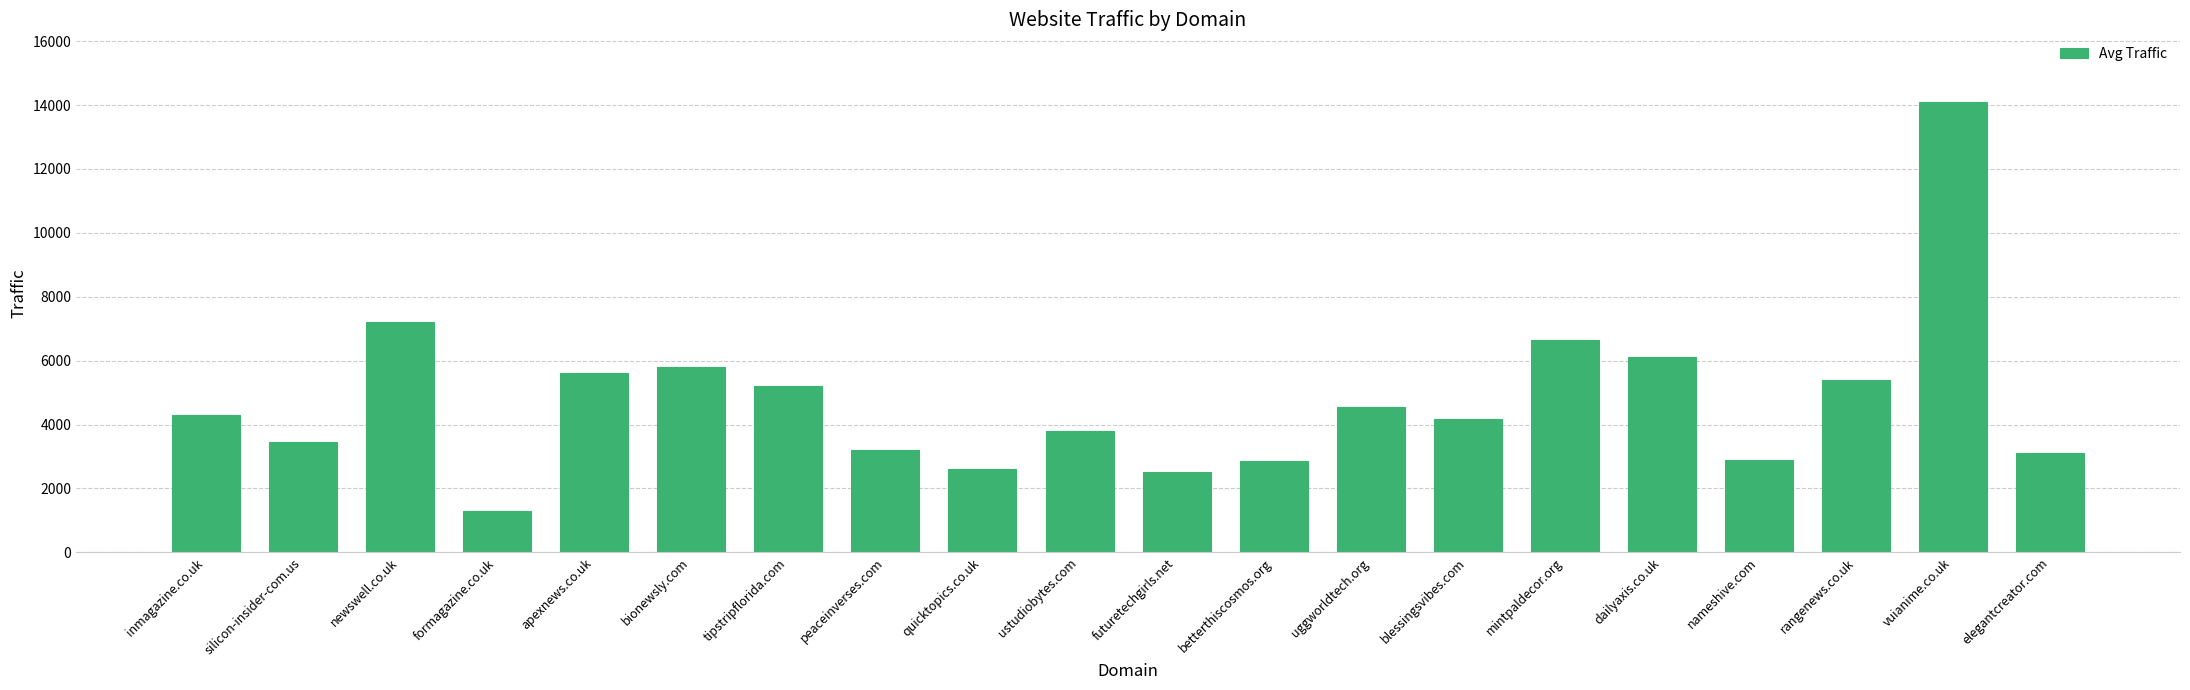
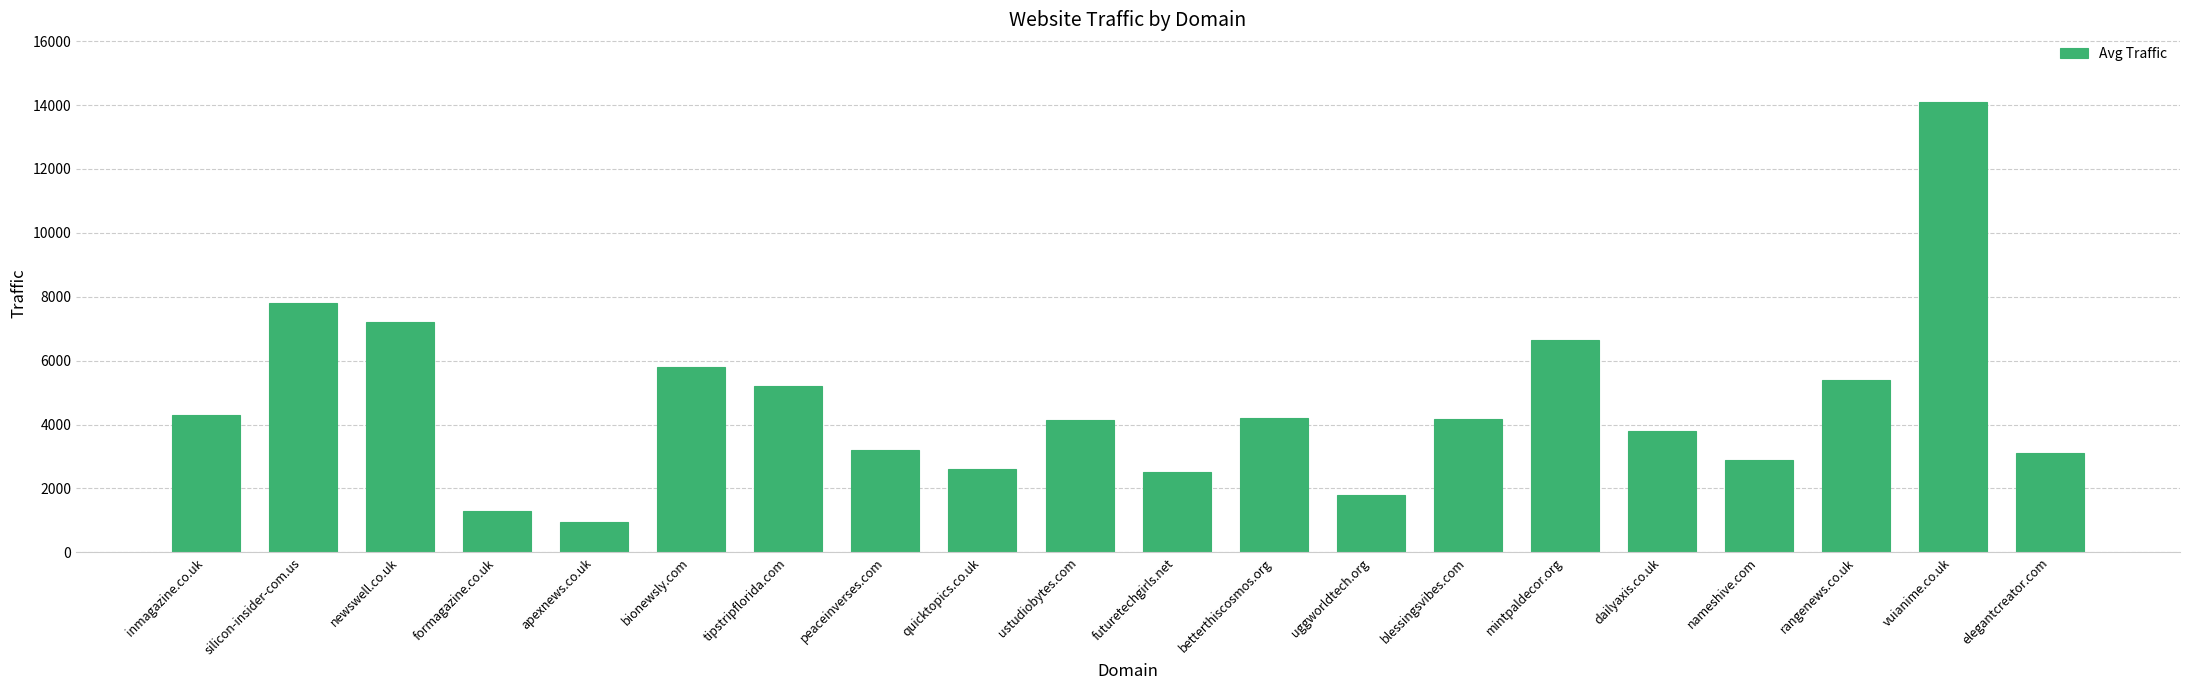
silicon-insider-com.us: 3500 -> 7800
apexnews.co.uk: 5600 -> 900
ustudiobytes.com: 3800 -> 4100
betterthiscosmos.org: 2900 -> 4200
uggworldtech.org: 4600 -> 1800
dailyaxis.co.uk: 6100 -> 3800
